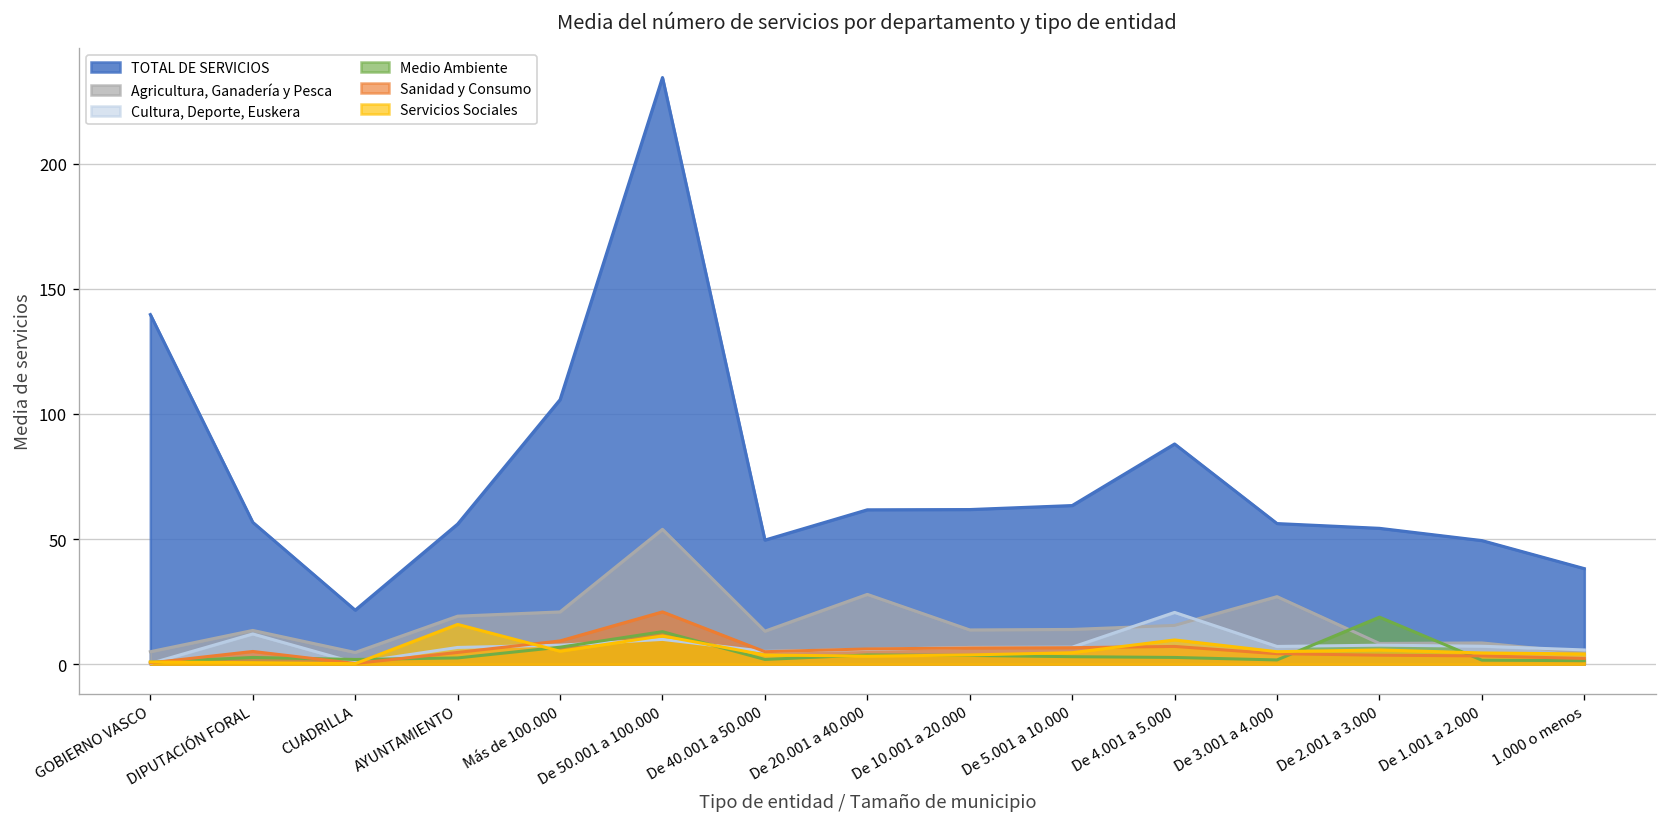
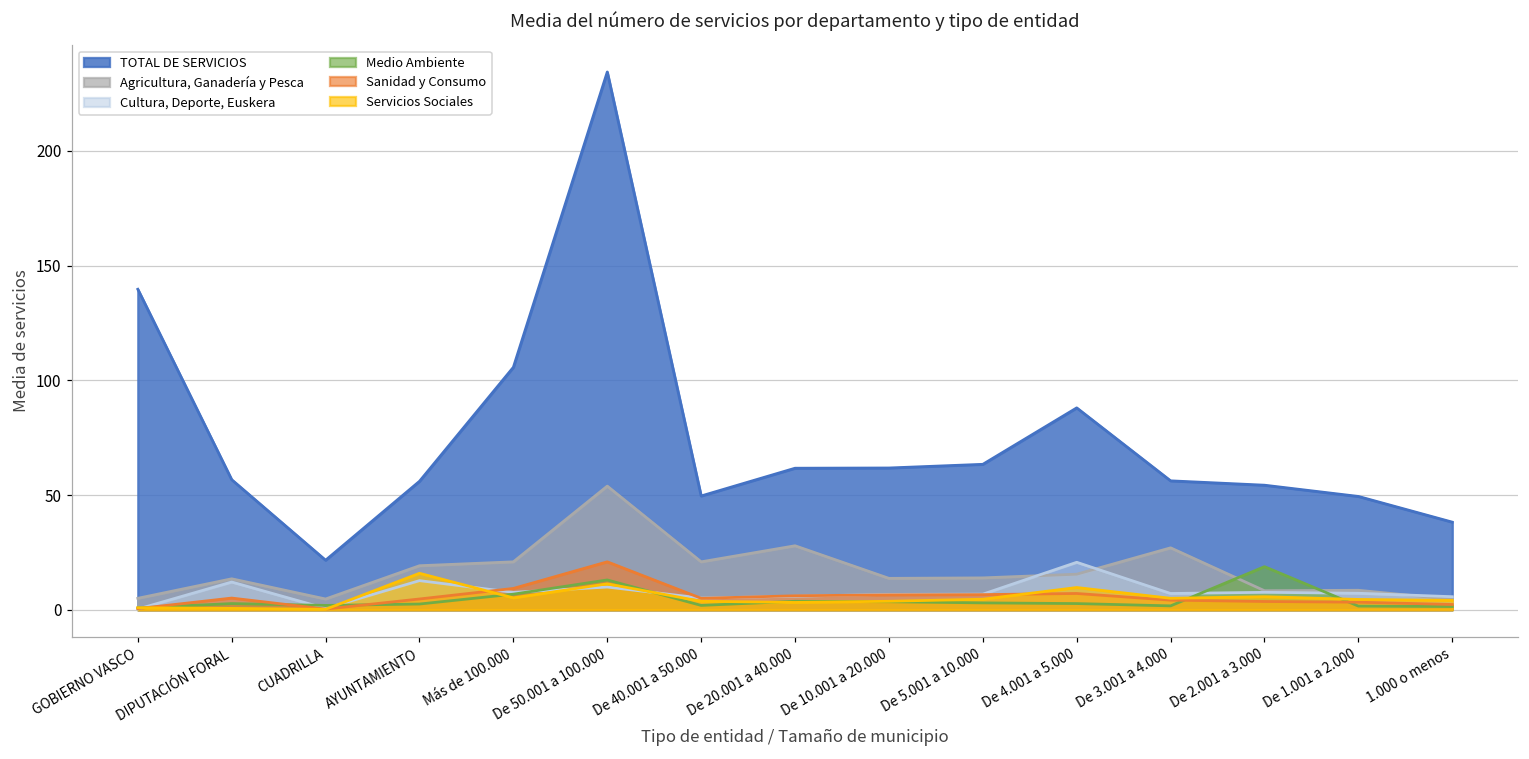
Cultura, Deporte, Euskera, AYUNTAMIENTO: 7 -> 13
Agricultura, Ganadería y Pesca, De 40.001 a 50.000: 13 -> 21
